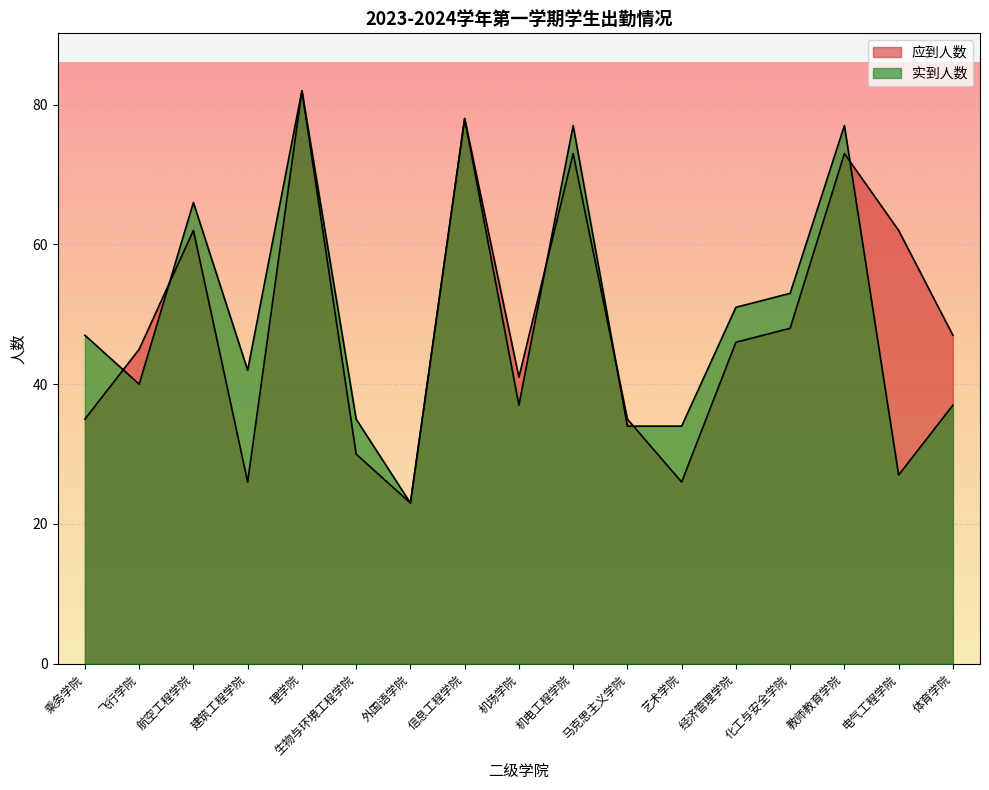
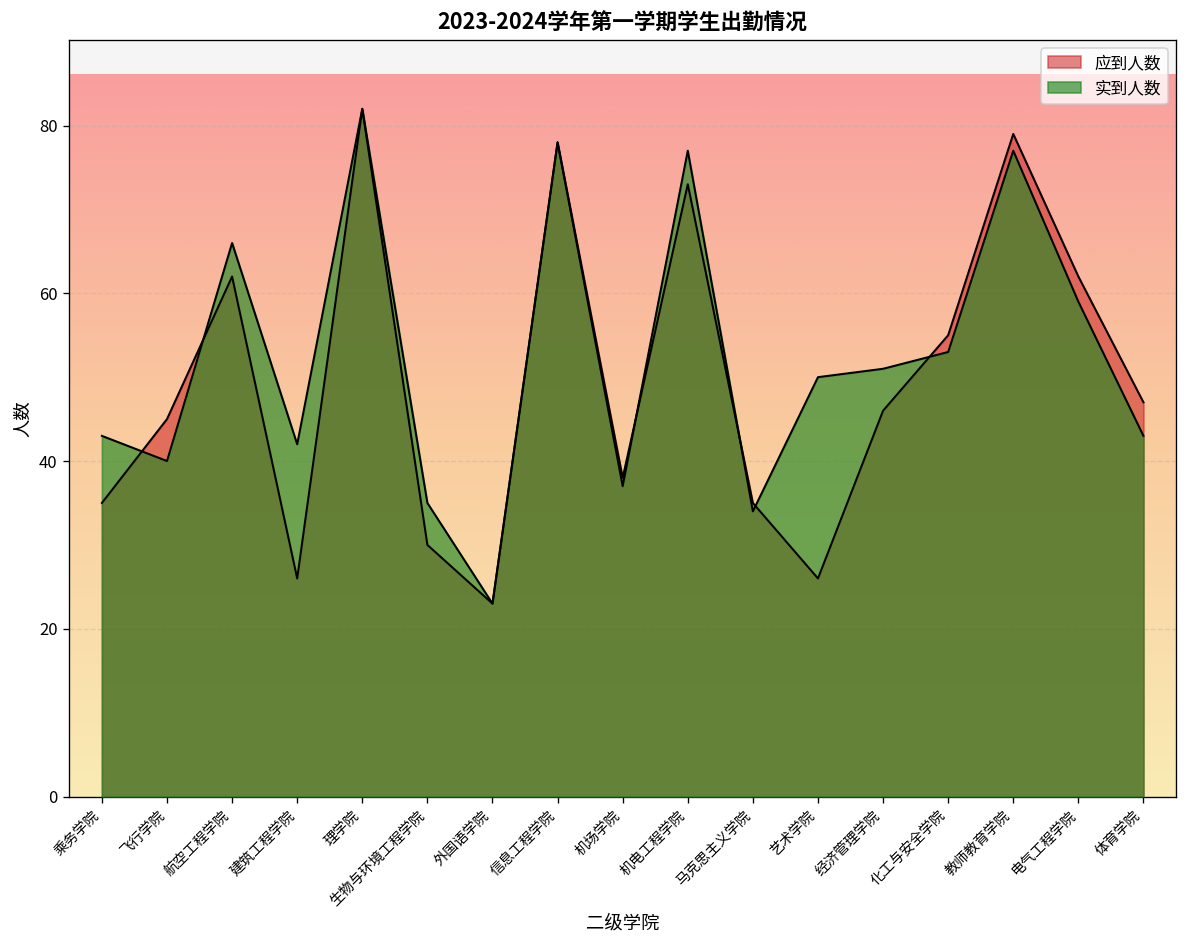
实到人数, 乘务学院: 47 -> 43
应到人数, 机场学院: 41 -> 38
实到人数, 艺术学院: 34 -> 50
应到人数, 化工与安全学院: 48 -> 55
应到人数, 教师教育学院: 73 -> 79
实到人数, 电气工程学院: 27 -> 59
实到人数, 体育学院: 37 -> 43
